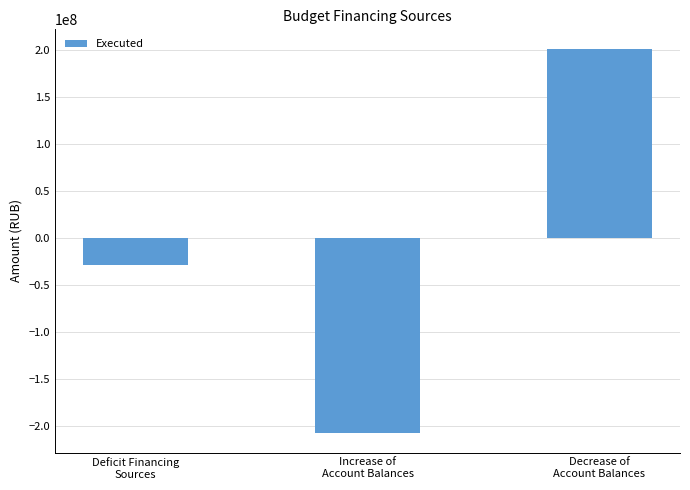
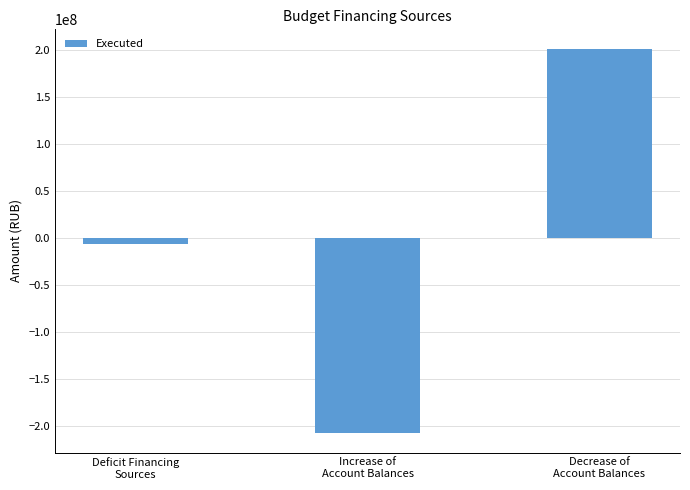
Deficit Financing Sources: -30000000 -> -10000000
